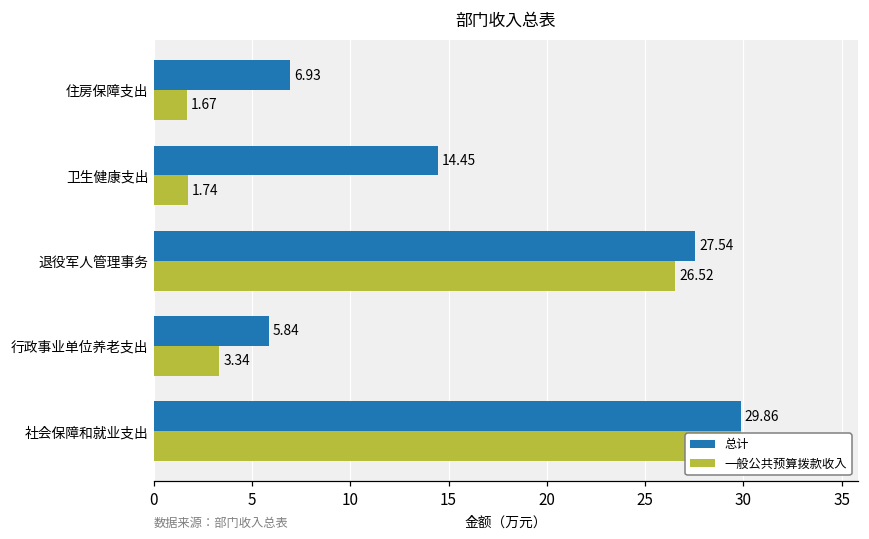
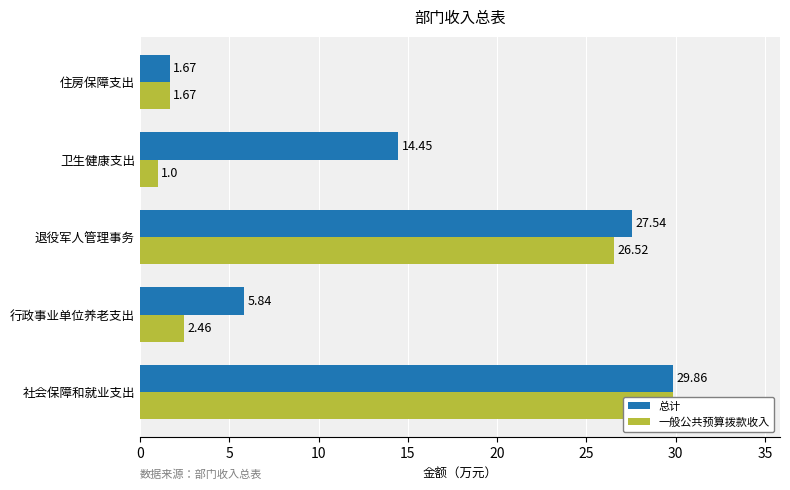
总计, 住房保障支出: 6.93 -> 1.67
一般公共预算拨款收入, 卫生健康支出: 1.74 -> 1.0
一般公共预算拨款收入, 行政事业单位养老支出: 3.34 -> 2.46
